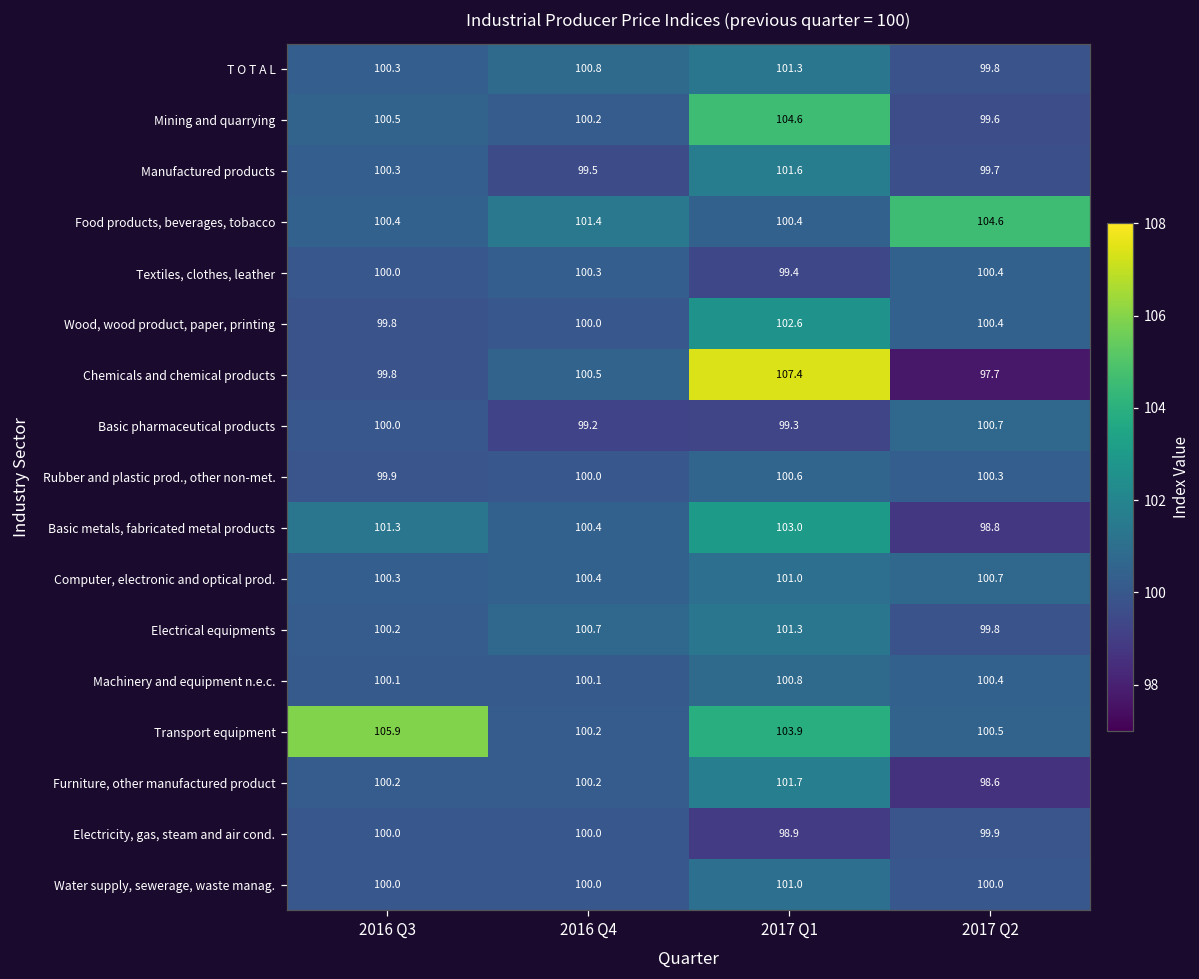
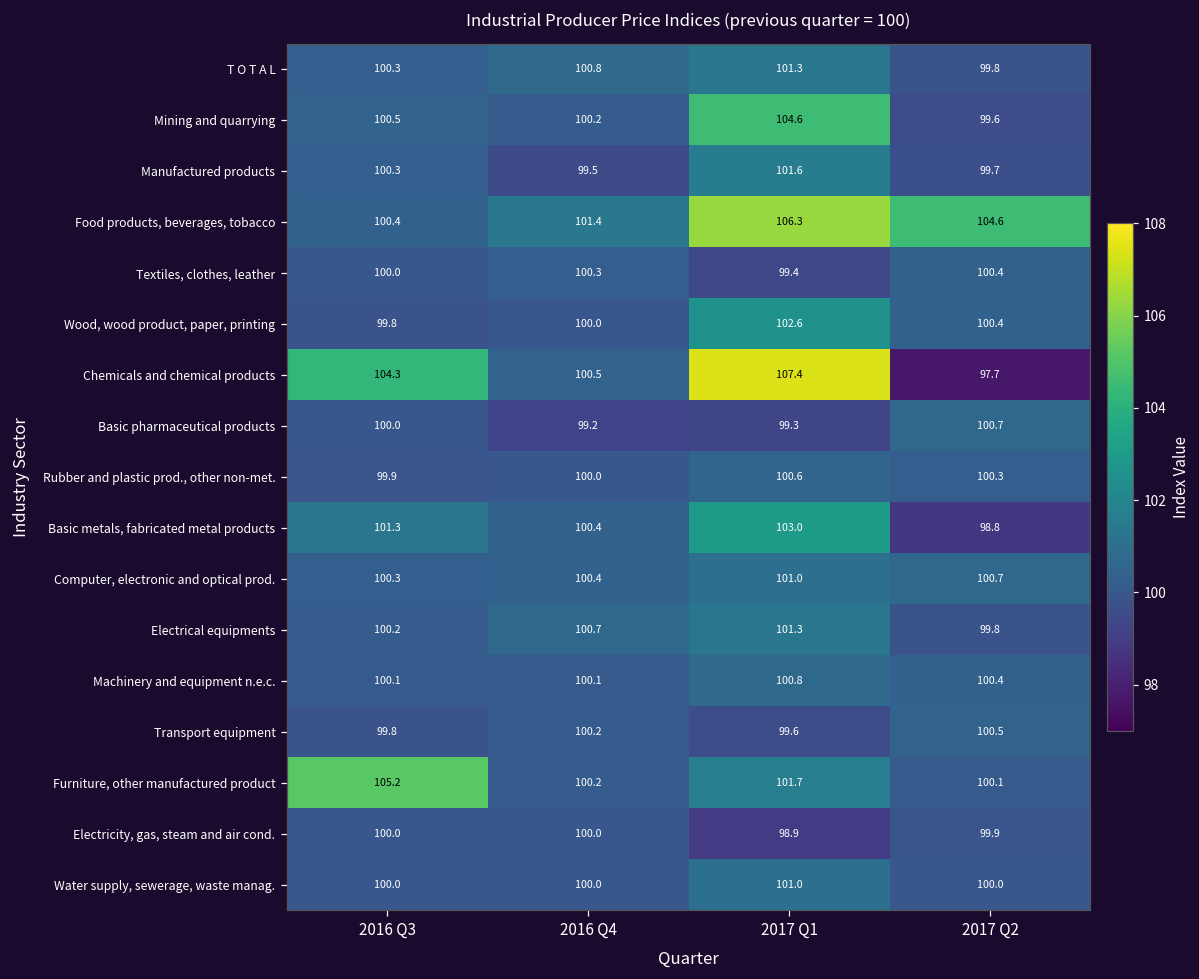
Food products, beverages, tobacco, 2017 Q1: 100.4 -> 106.3
Chemicals and chemical products, 2016 Q3: 99.8 -> 104.3
Transport equipment, 2016 Q3: 105.9 -> 99.8
Transport equipment, 2017 Q1: 103.9 -> 99.6
Furniture, other manufactured product, 2016 Q3: 100.2 -> 105.2
Furniture, other manufactured product, 2017 Q2: 98.6 -> 100.1
